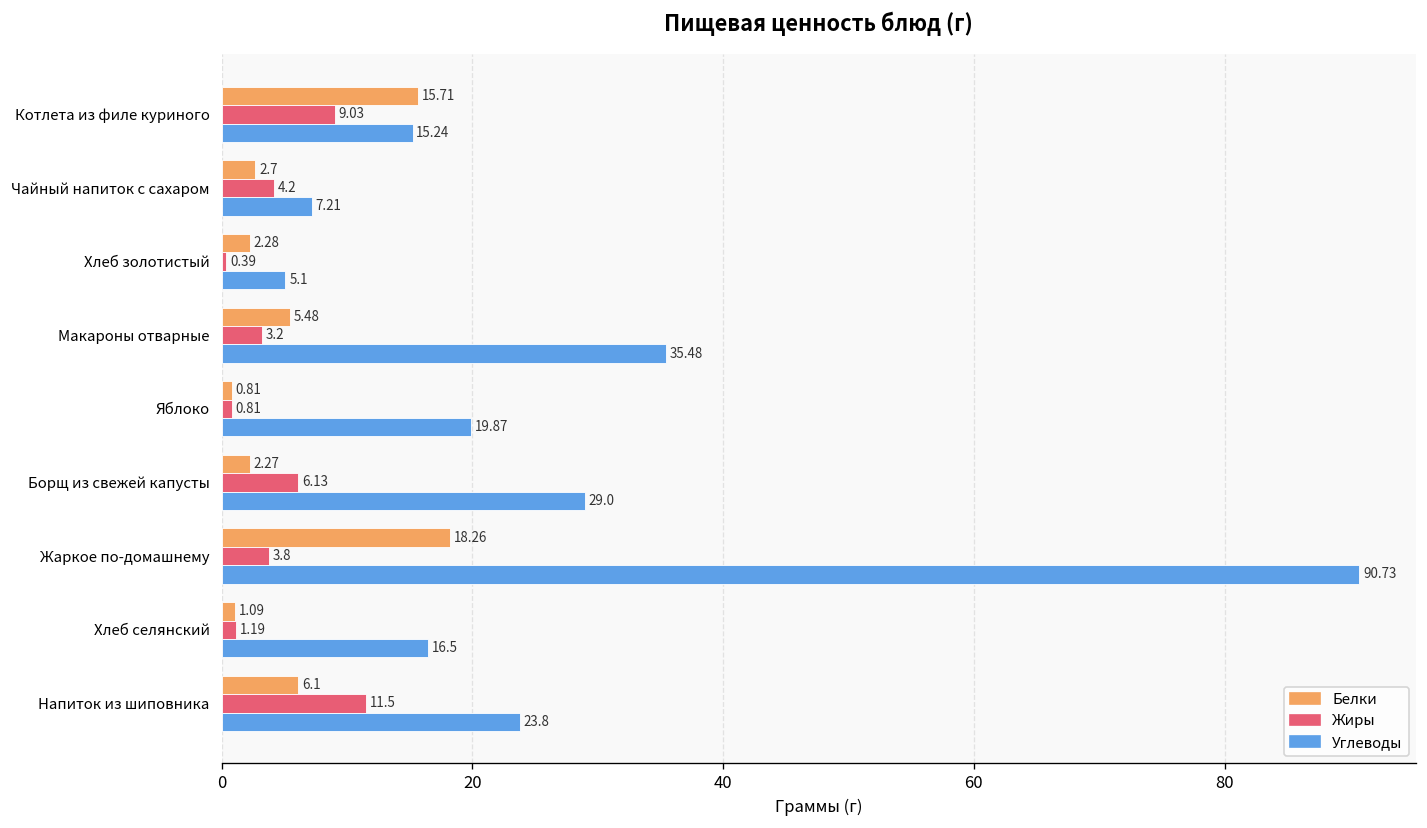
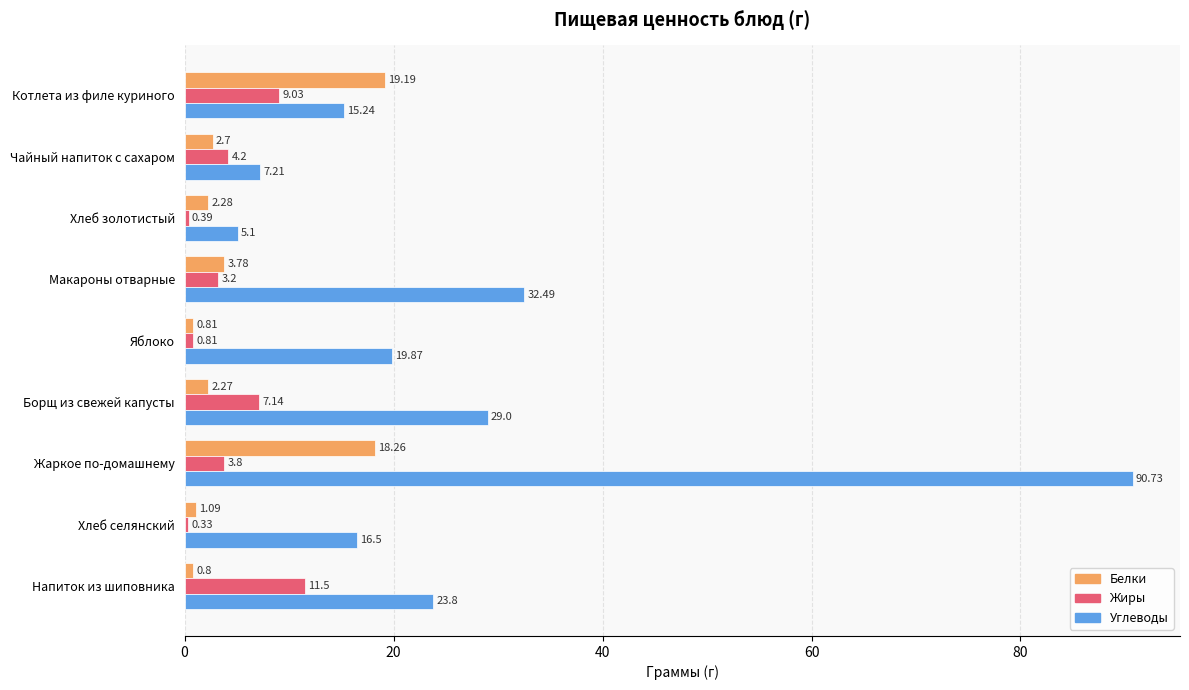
Белки, Котлета из филе куриного: 15.71 -> 19.19
Белки, Макароны отварные: 5.48 -> 3.78
Углеводы, Макароны отварные: 35.48 -> 32.49
Жиры, Борщ из свежей капусты: 6.13 -> 7.14
Жиры, Хлеб селянский: 1.19 -> 0.33
Белки, Напиток из шиповника: 6.1 -> 0.8
